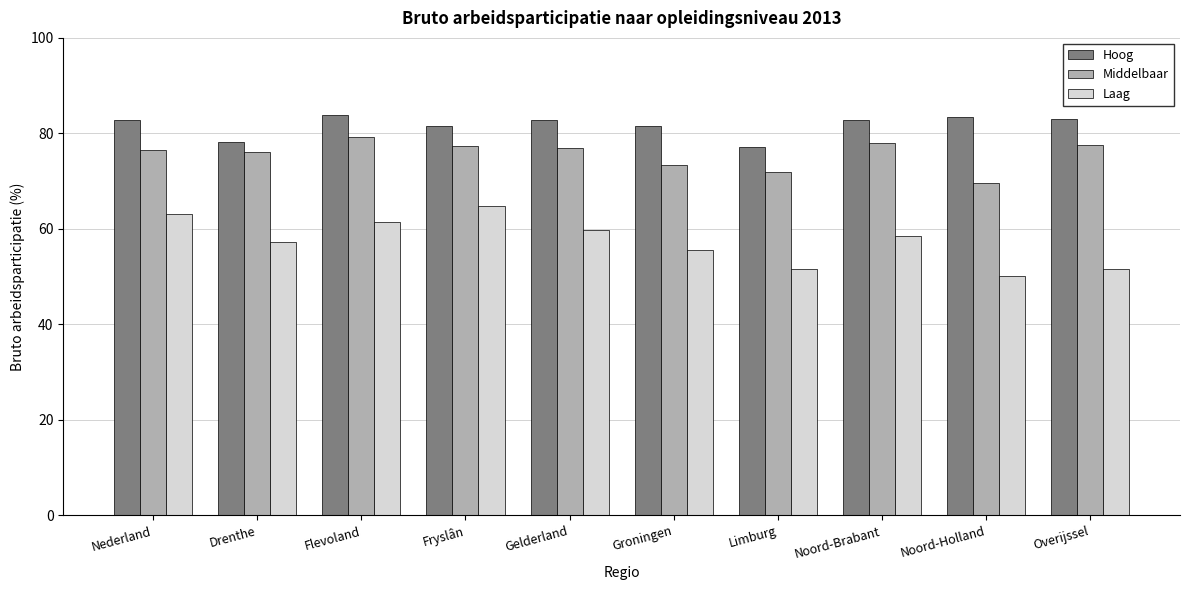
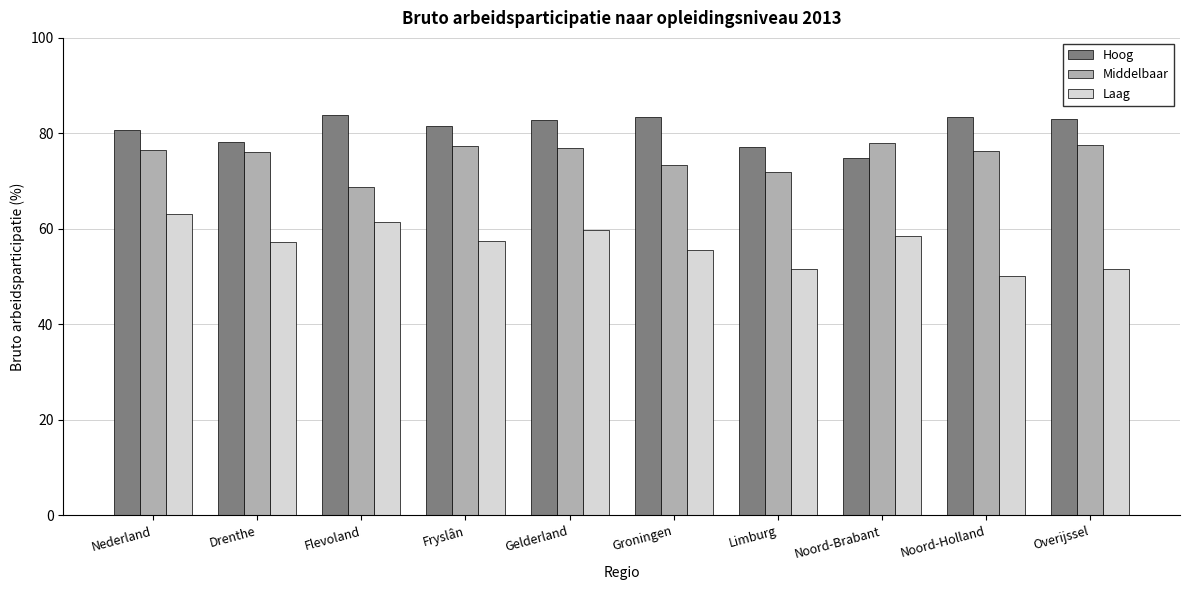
Hoog, Nederland: 83 -> 81
Middelbaar, Flevoland: 79 -> 69
Laag, Fryslân: 65 -> 57
Hoog, Groningen: 82 -> 83
Hoog, Noord-Brabant: 83 -> 75
Middelbaar, Noord-Holland: 70 -> 76
